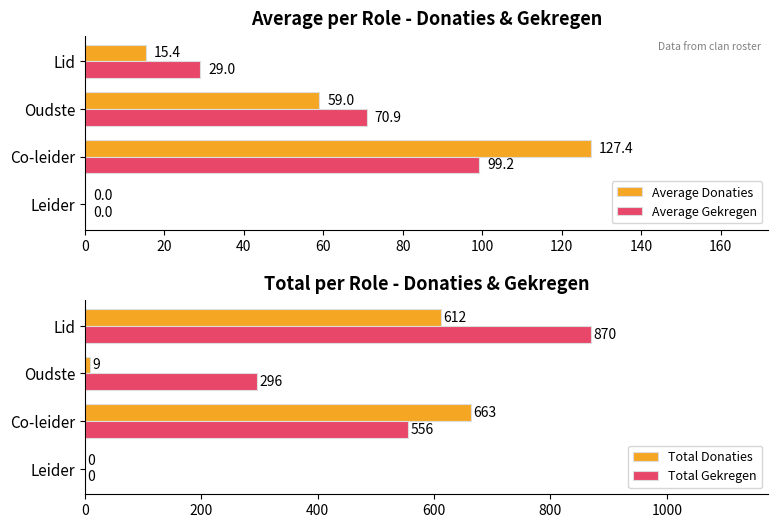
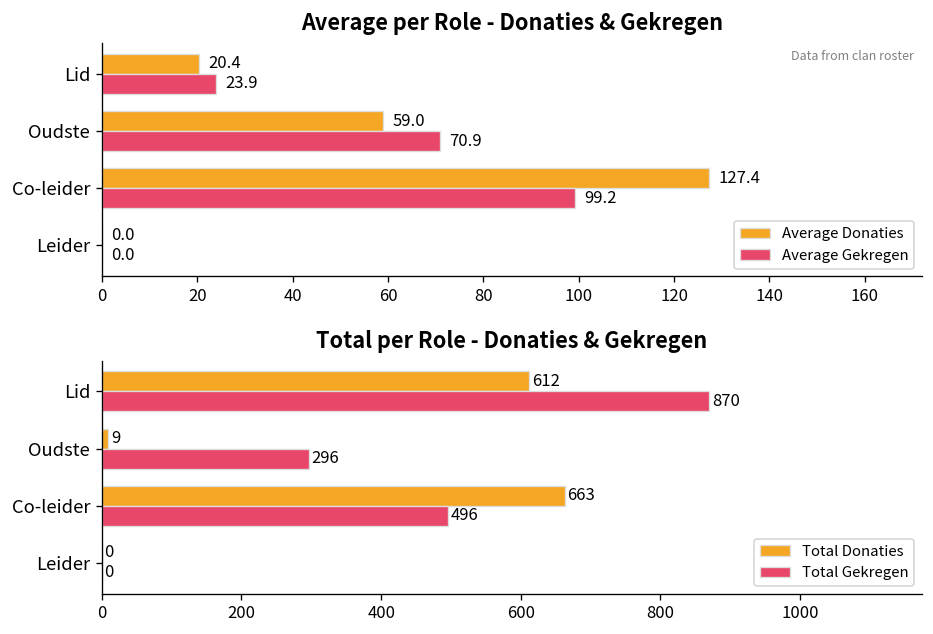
Average per Role - Donaties & Gekregen, Average Donaties, Lid: 15.4 -> 20.4
Average per Role - Donaties & Gekregen, Average Gekregen, Lid: 29.0 -> 23.9
Total per Role - Donaties & Gekregen, Total Gekregen, Co-leider: 556 -> 496
